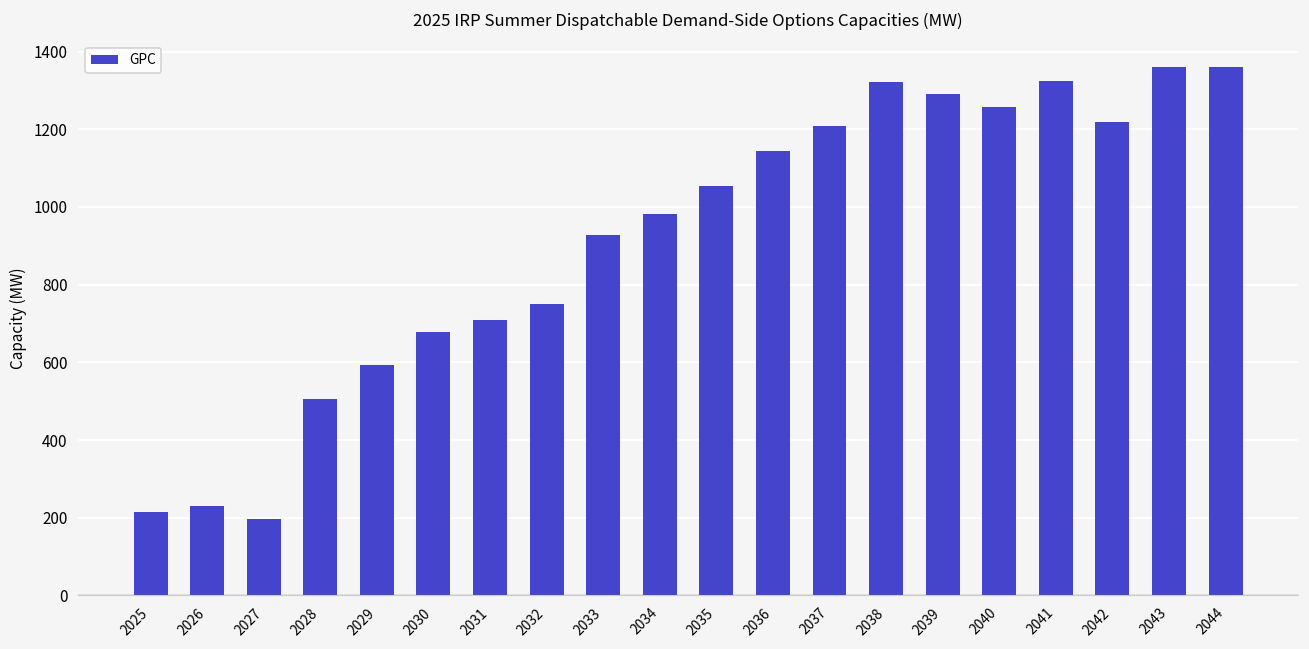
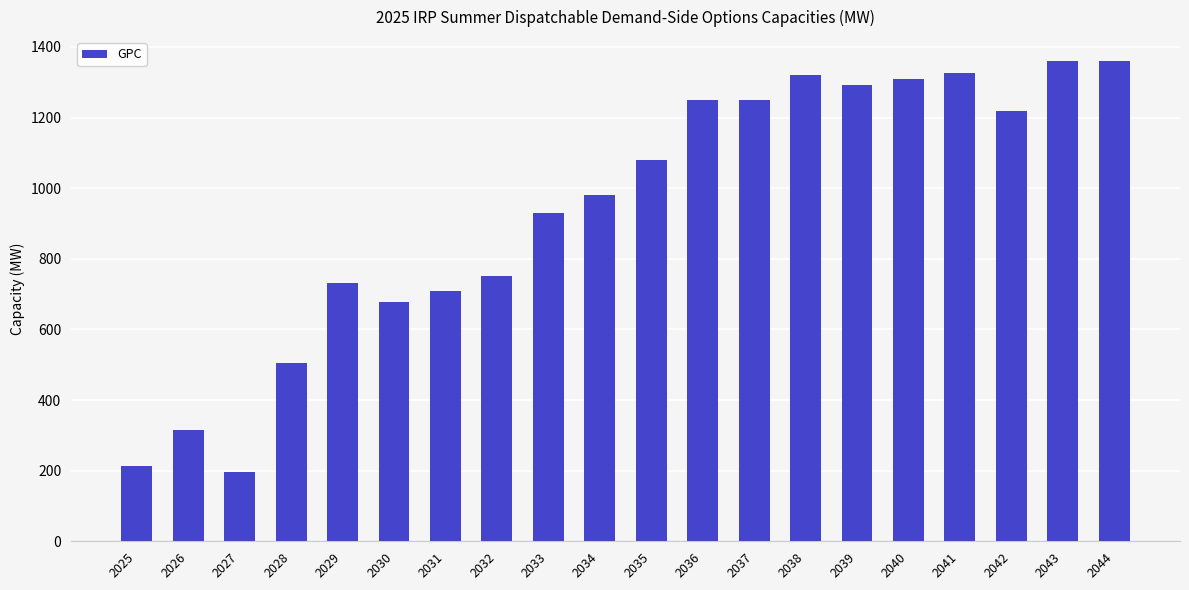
2026: 230 -> 320
2029: 590 -> 730
2035: 1050 -> 1080
2036: 1140 -> 1250
2037: 1210 -> 1250
2040: 1260 -> 1310
